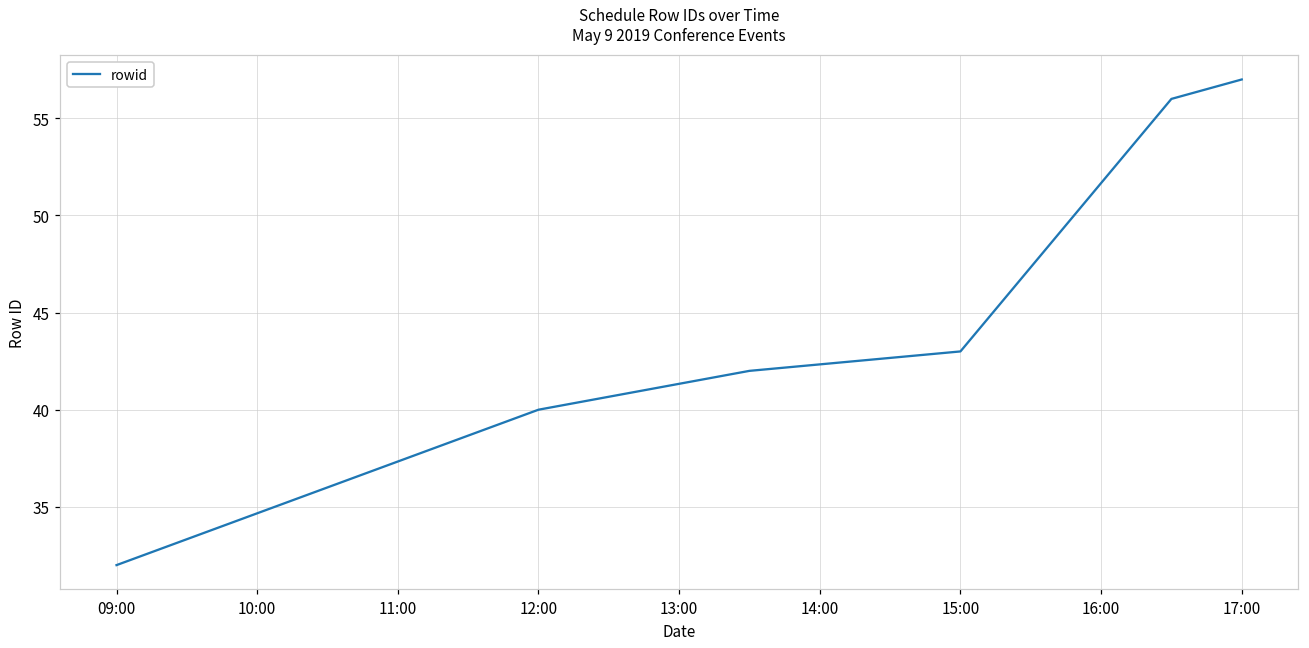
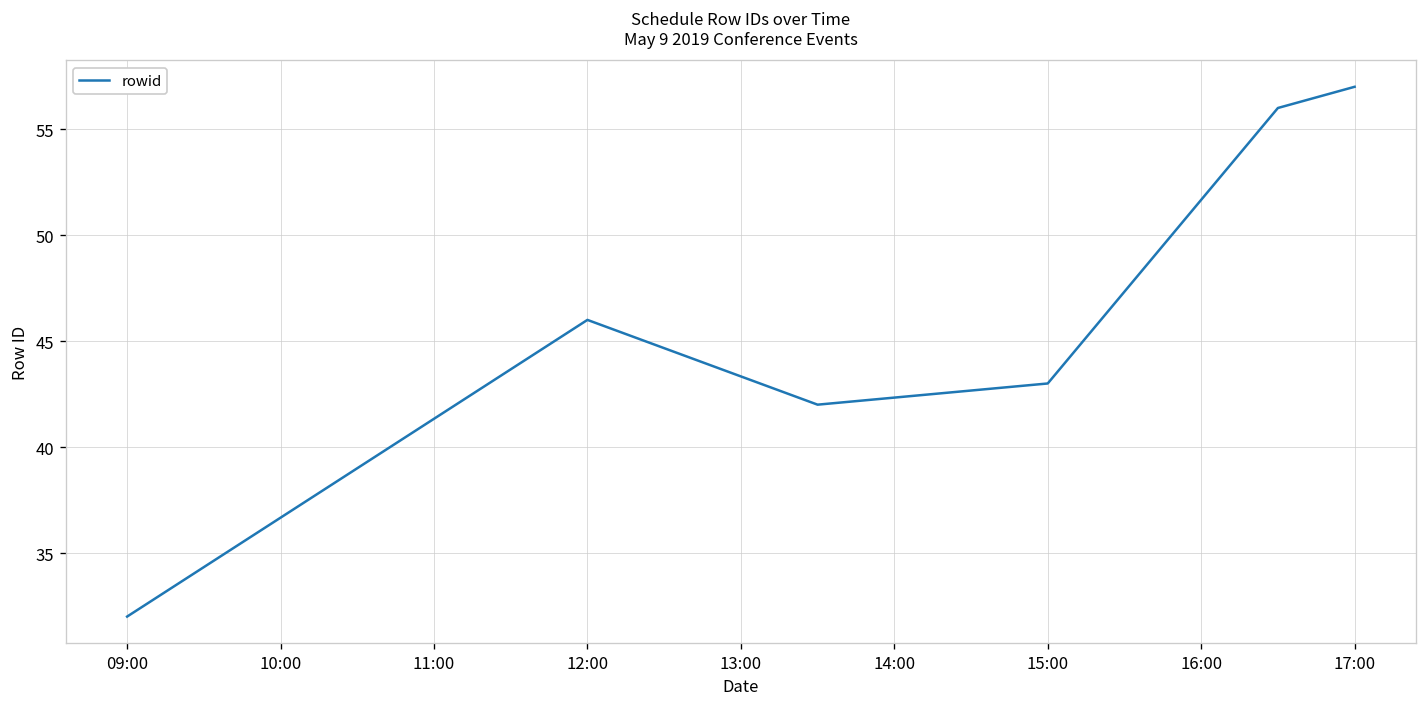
12:00: 40 -> 46
